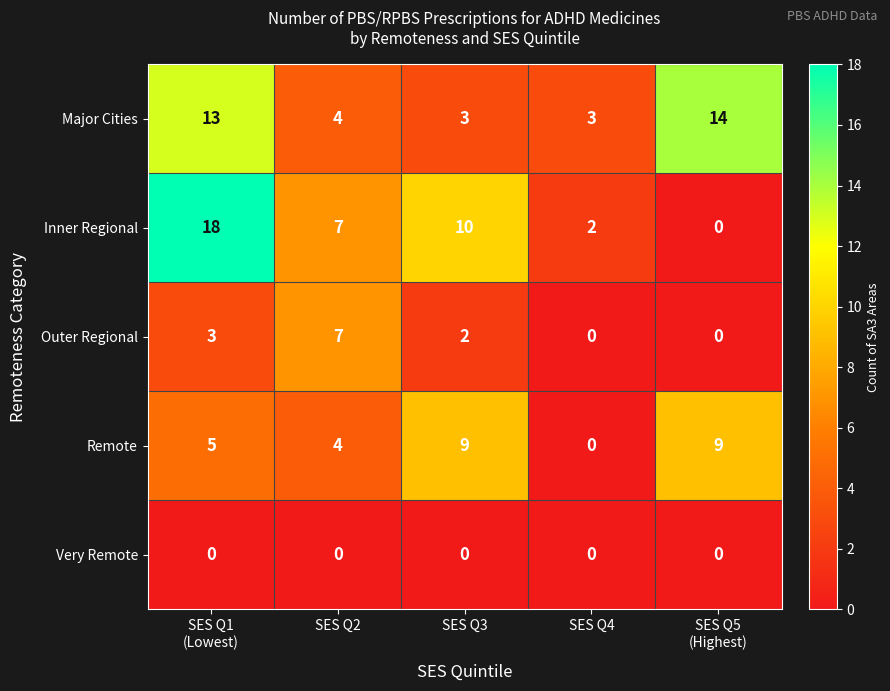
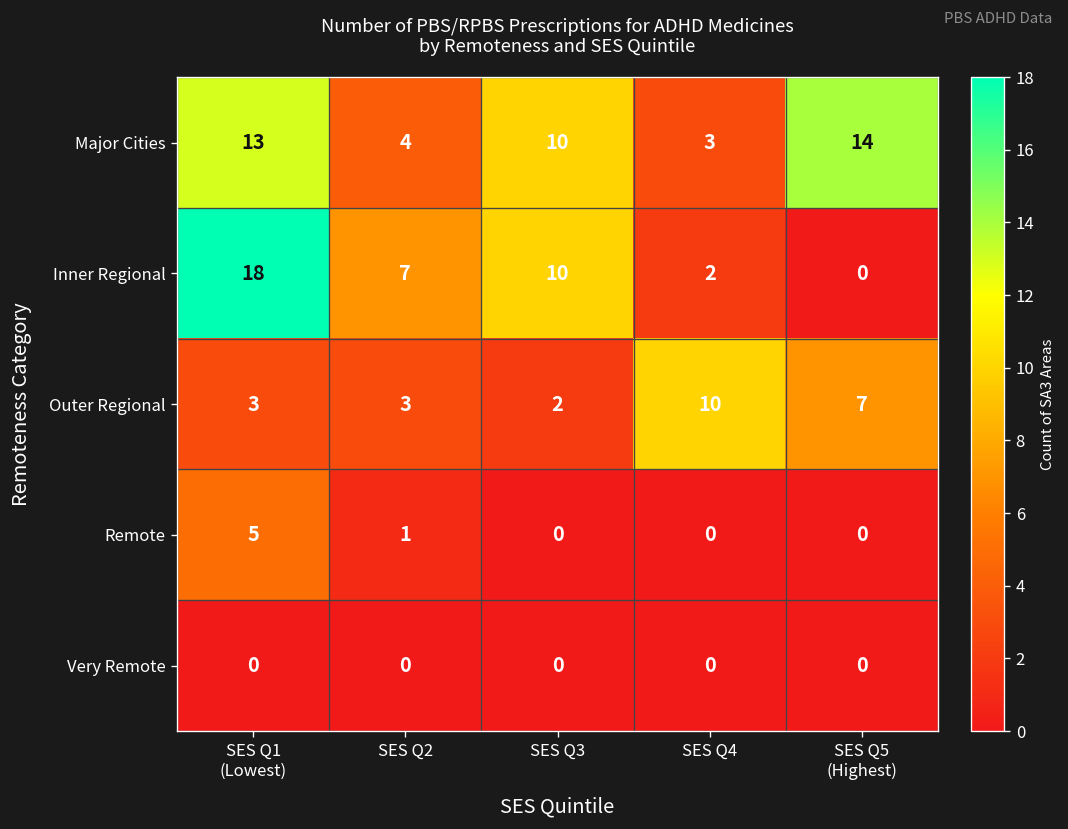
Major Cities, SES Q3: 3 -> 10
Outer Regional, SES Q2: 7 -> 3
Outer Regional, SES Q4: 0 -> 10
Outer Regional, SES Q5 (Highest): 0 -> 7
Remote, SES Q2: 4 -> 1
Remote, SES Q3: 9 -> 0
Remote, SES Q5 (Highest): 9 -> 0
